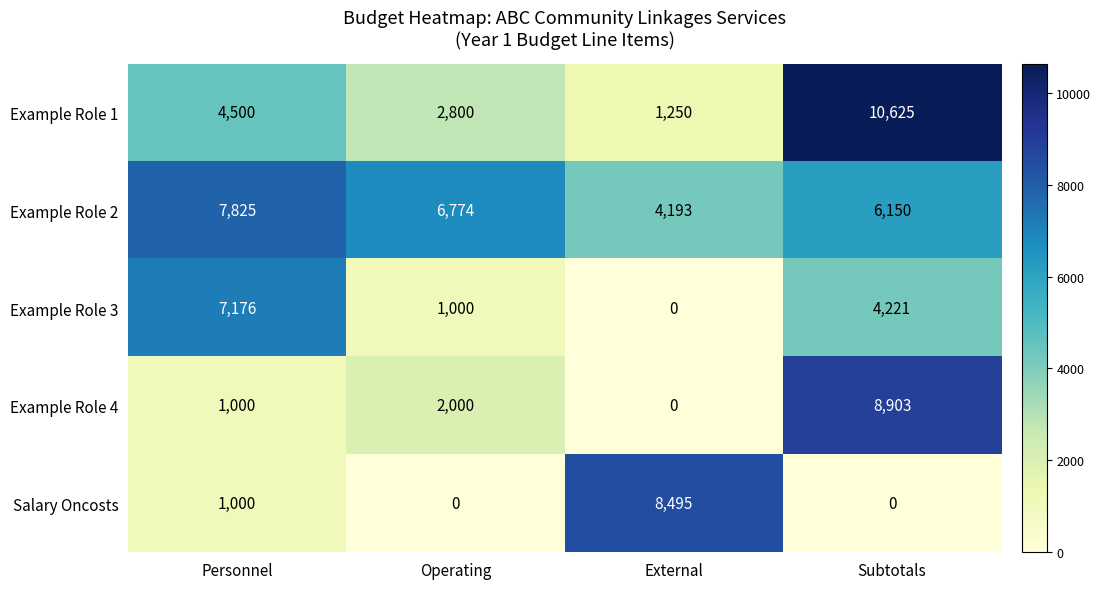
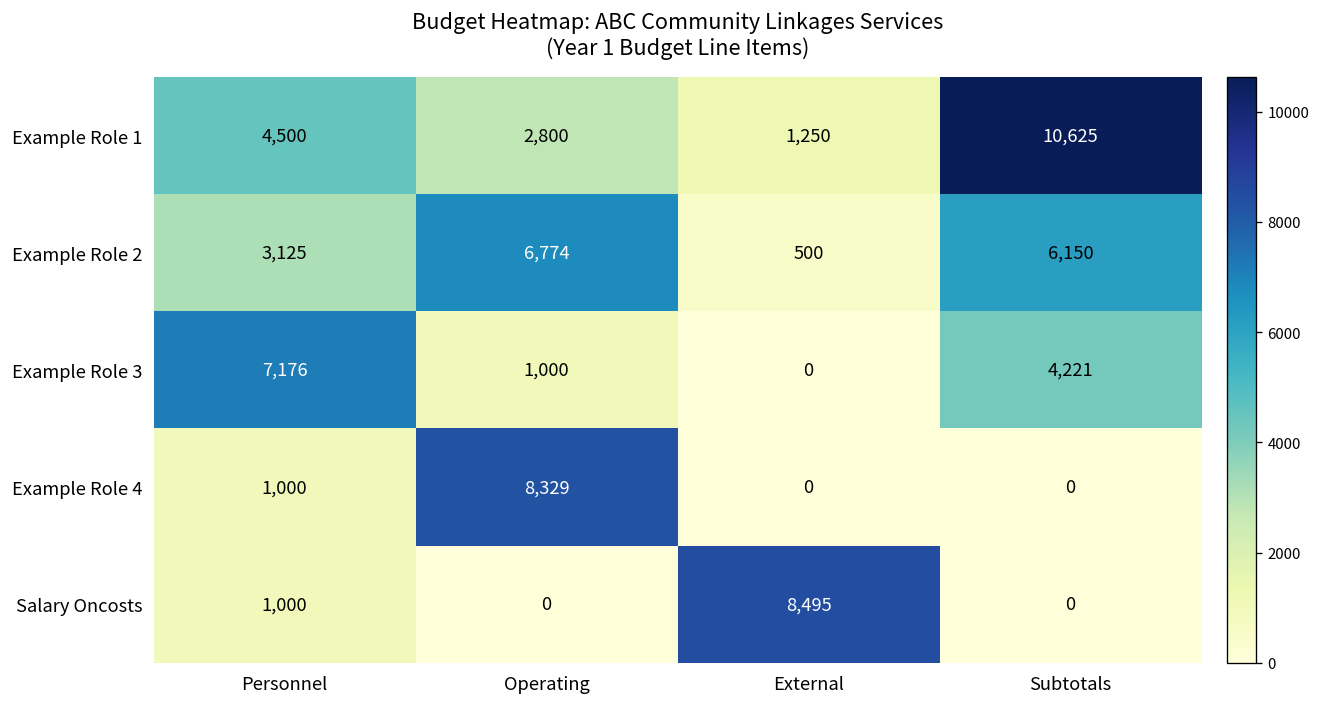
Example Role 2, Personnel: 7,825 -> 3,125
Example Role 2, External: 4,193 -> 500
Example Role 4, Operating: 2,000 -> 8,329
Example Role 4, Subtotals: 8,903 -> 0
